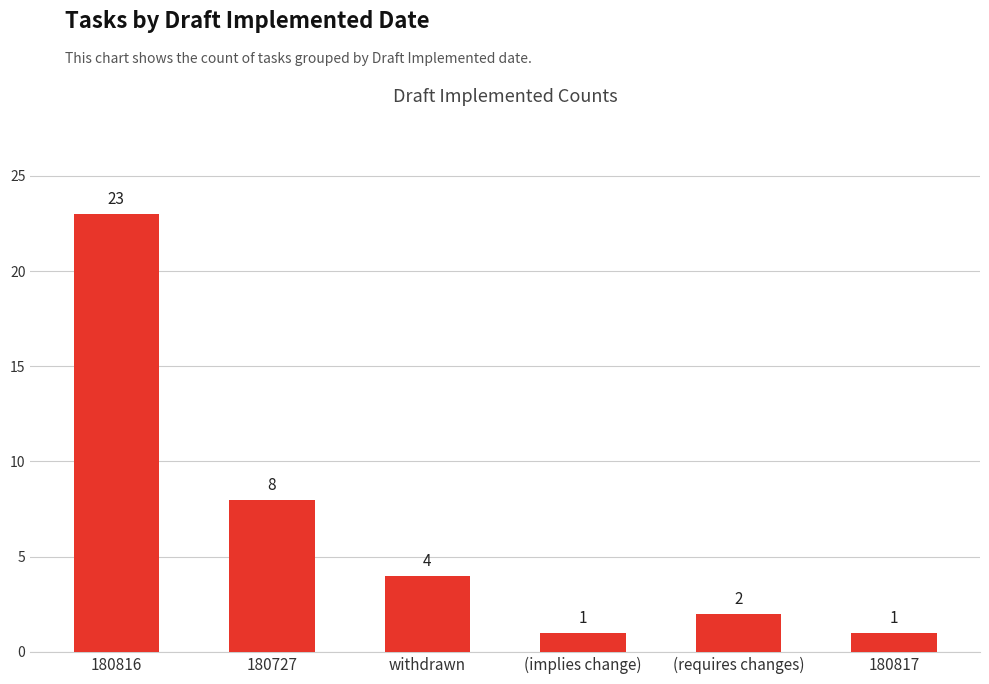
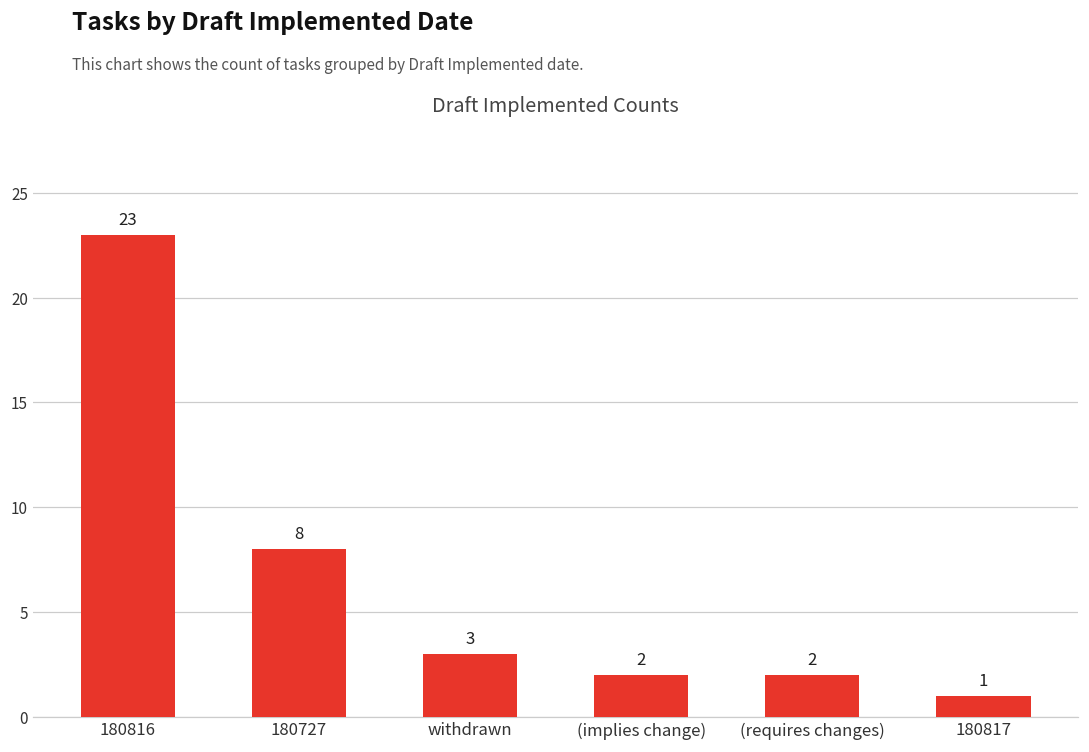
withdrawn: 4 -> 3
(implies change): 1 -> 2
